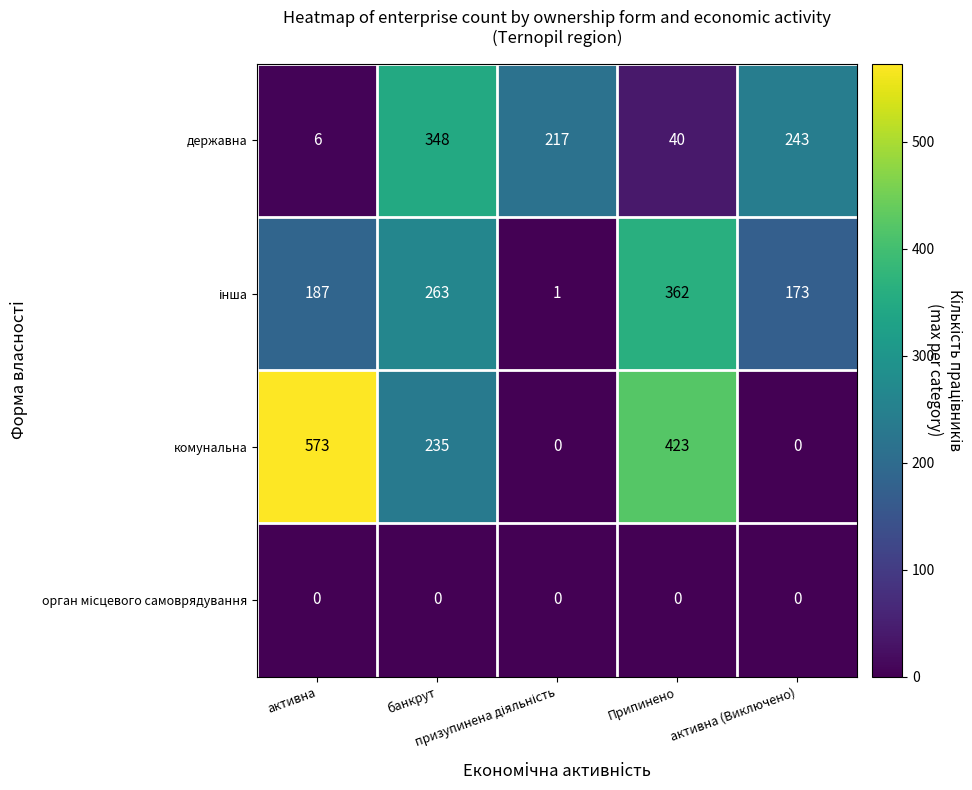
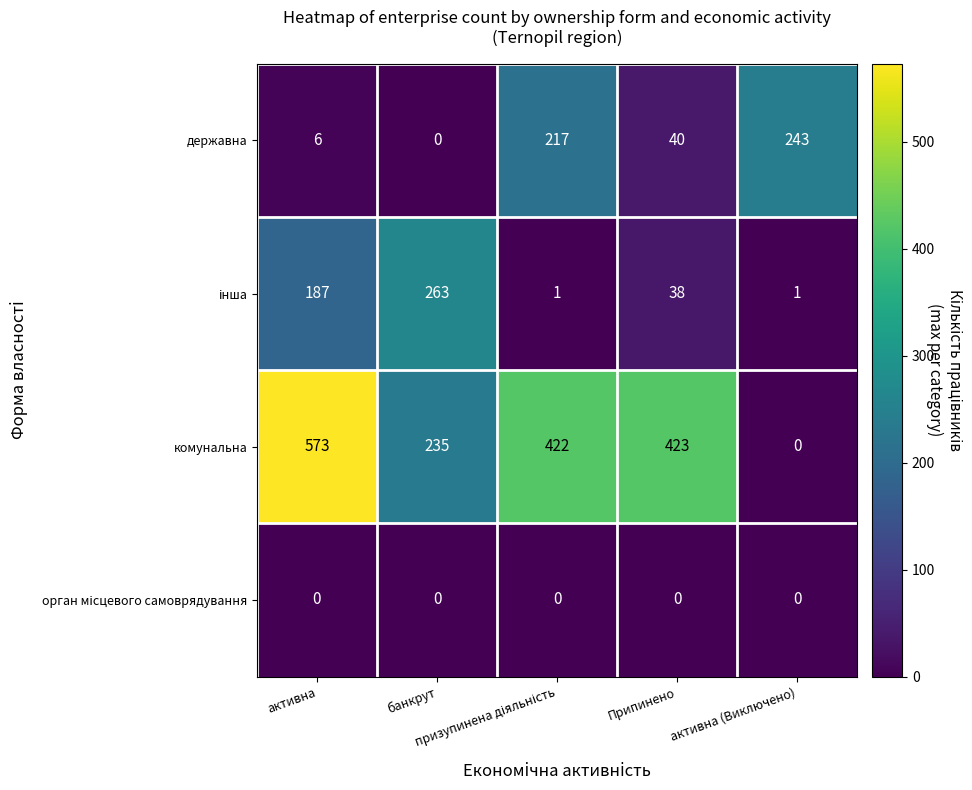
державна, банкрут: 348 -> 0
інша, Припинено: 362 -> 38
інша, активна (Виключено): 173 -> 1
комунальна, призупинена діяльність: 0 -> 422
